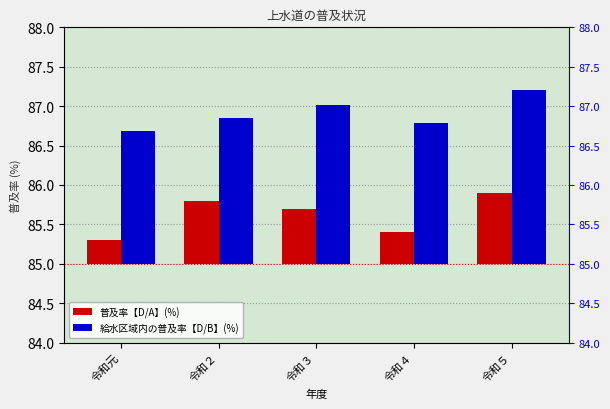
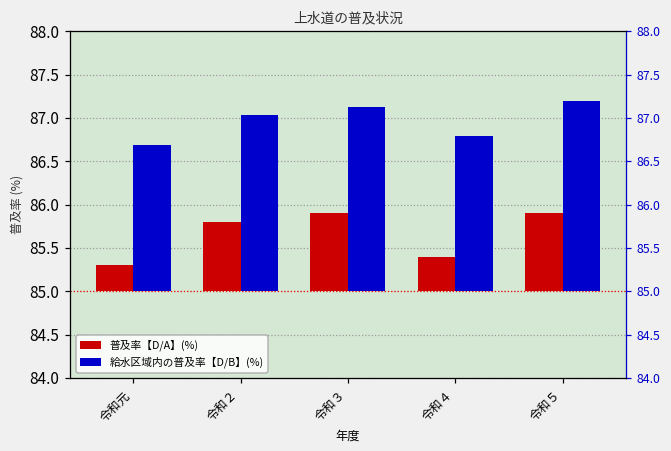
給水区域内の普及率【D/B】(%), 令和２: 86.9 -> 87.0
普及率【D/A】(%), 令和３: 85.7 -> 85.9
給水区域内の普及率【D/B】(%), 令和３: 87.0 -> 87.1
